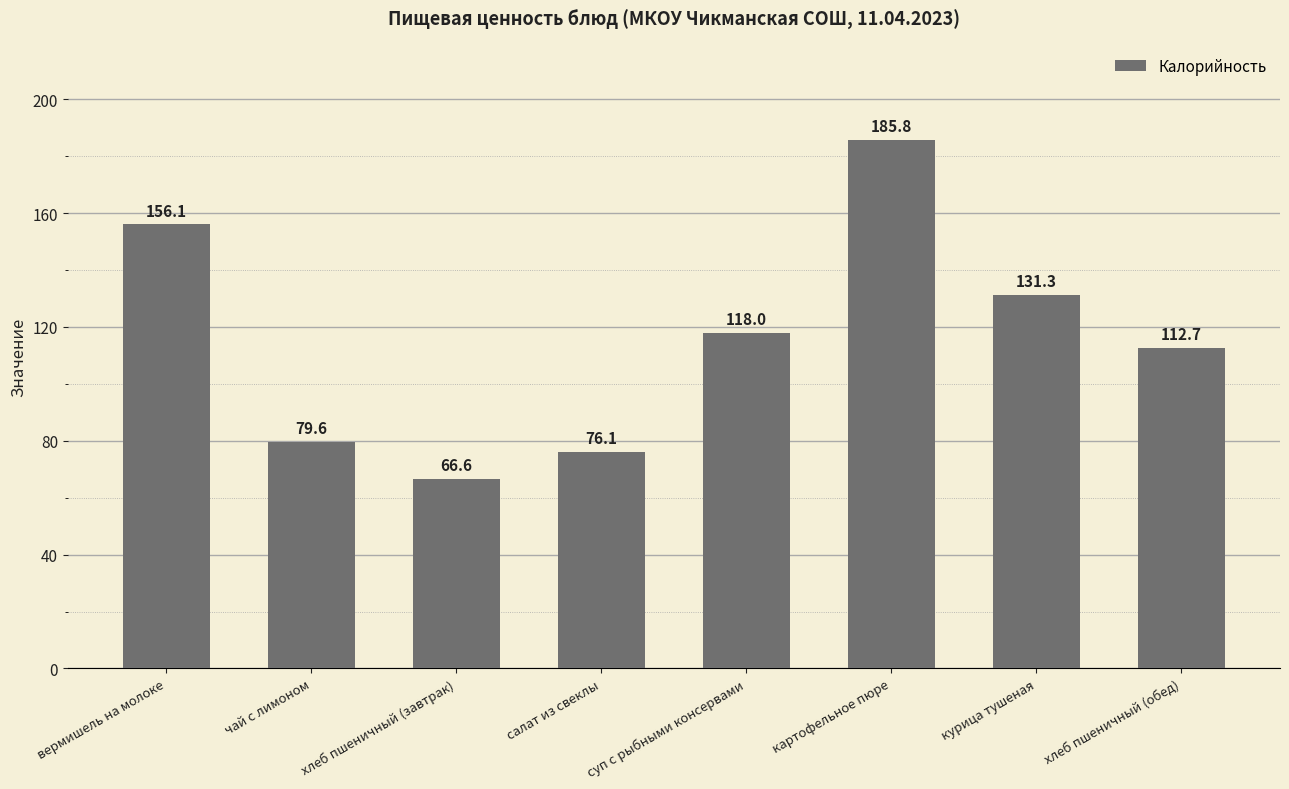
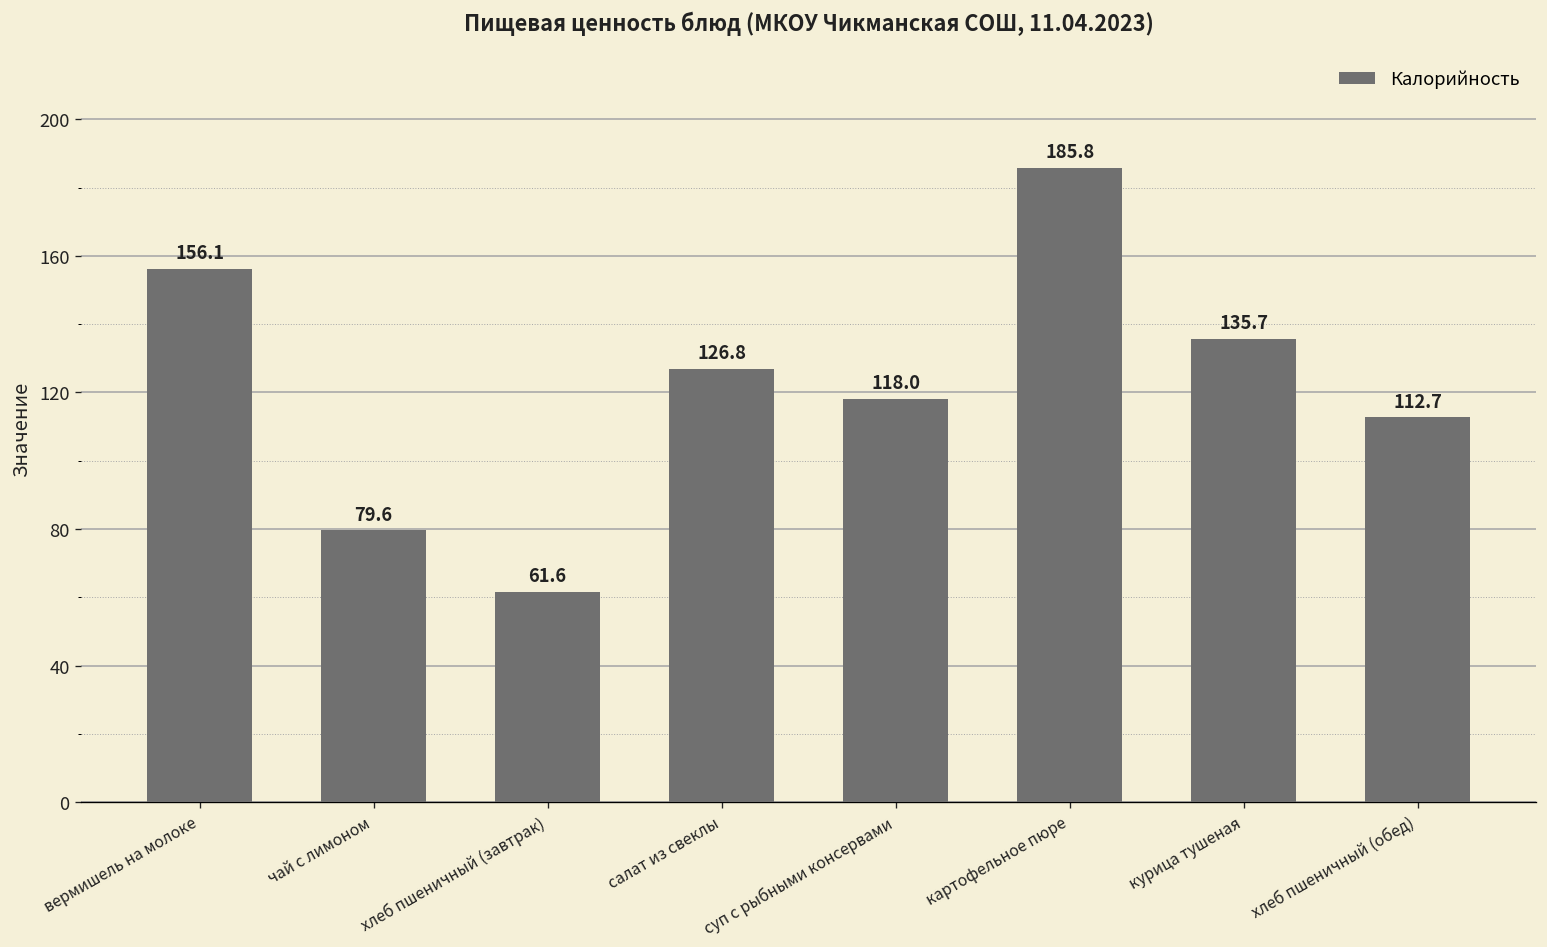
хлеб пшеничный (завтрак): 66.6 -> 61.6
салат из свеклы: 76.1 -> 126.8
курица тушеная: 131.3 -> 135.7
